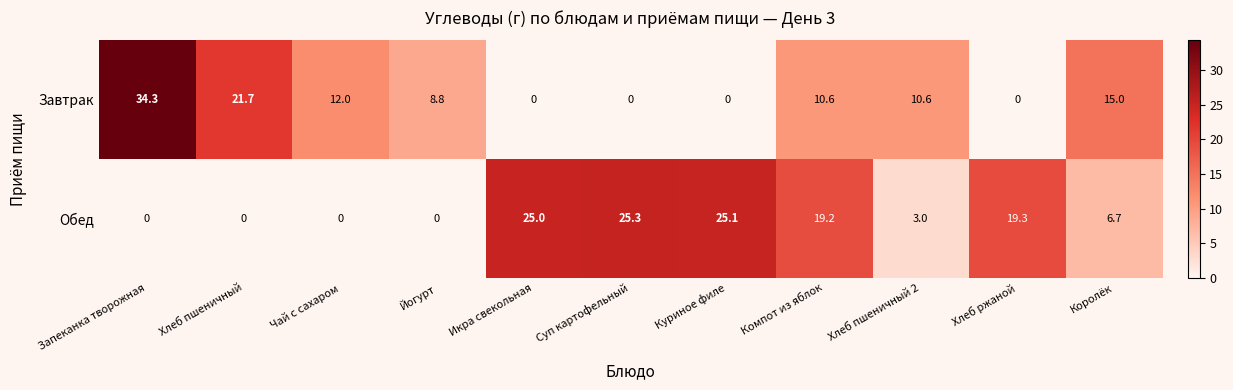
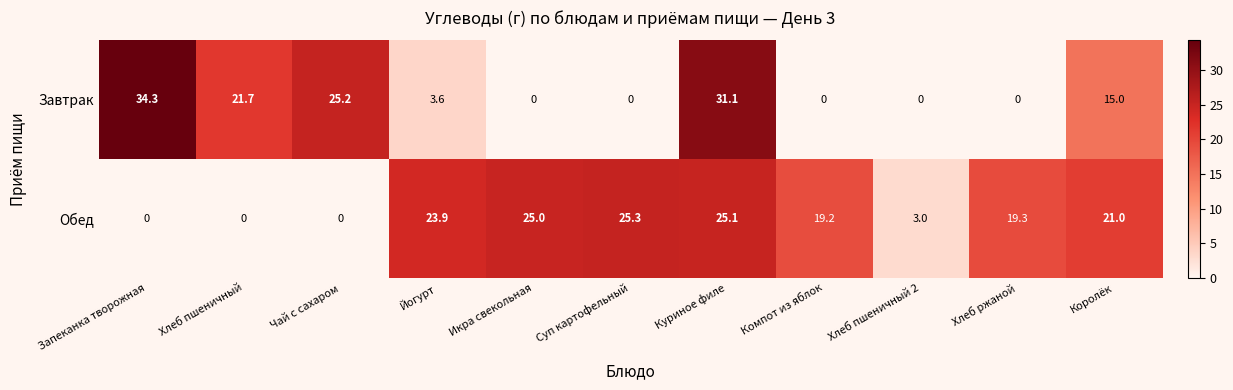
Завтрак, Чай с сахаром: 12.0 -> 25.2
Завтрак, Йогурт: 8.8 -> 3.6
Завтрак, Куриное филе: 0 -> 31.1
Завтрак, Компот из яблок: 10.6 -> 0
Завтрак, Хлеб пшеничный 2: 10.6 -> 0
Обед, Йогурт: 0 -> 23.9
Обед, Королёк: 6.7 -> 21.0
